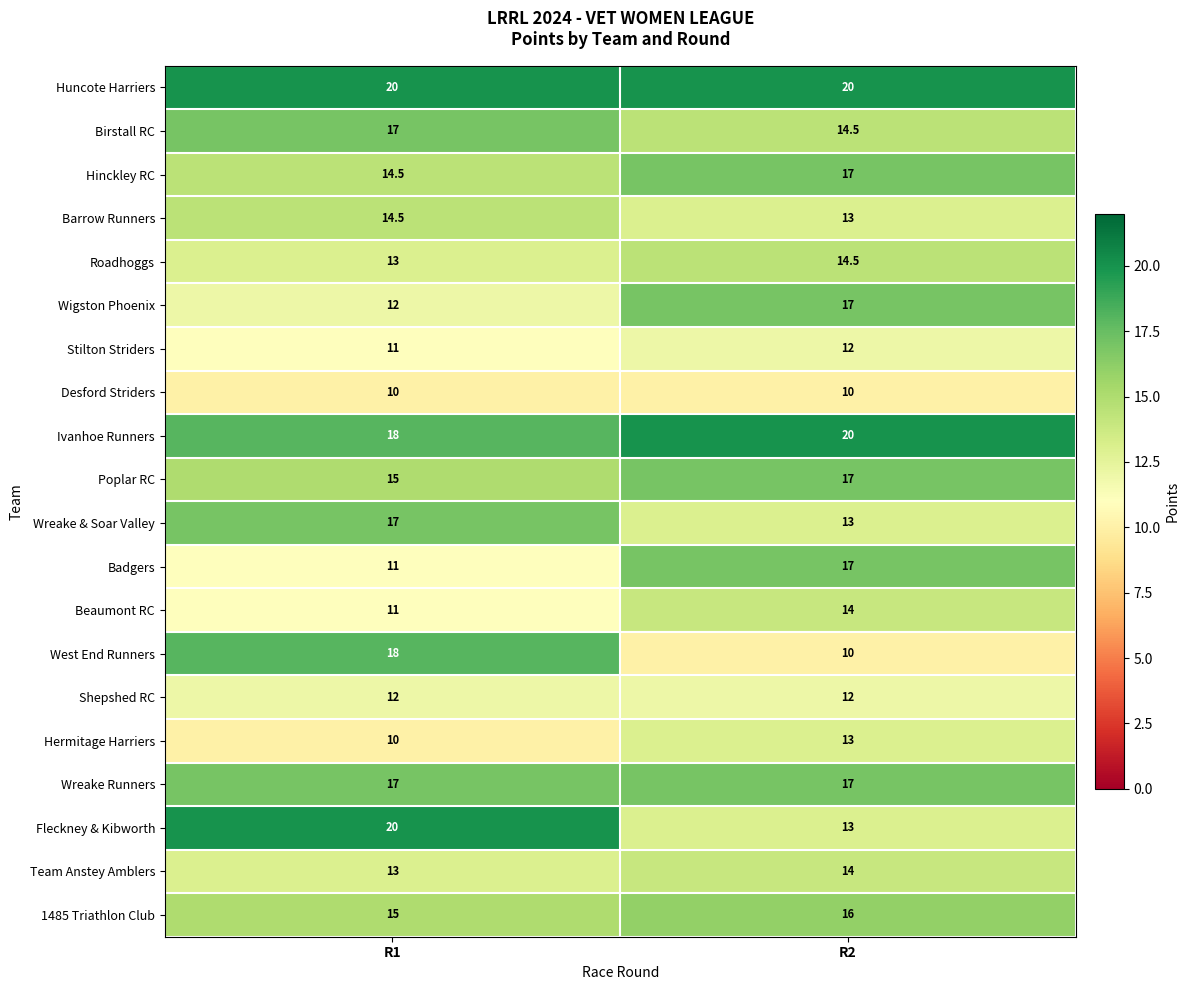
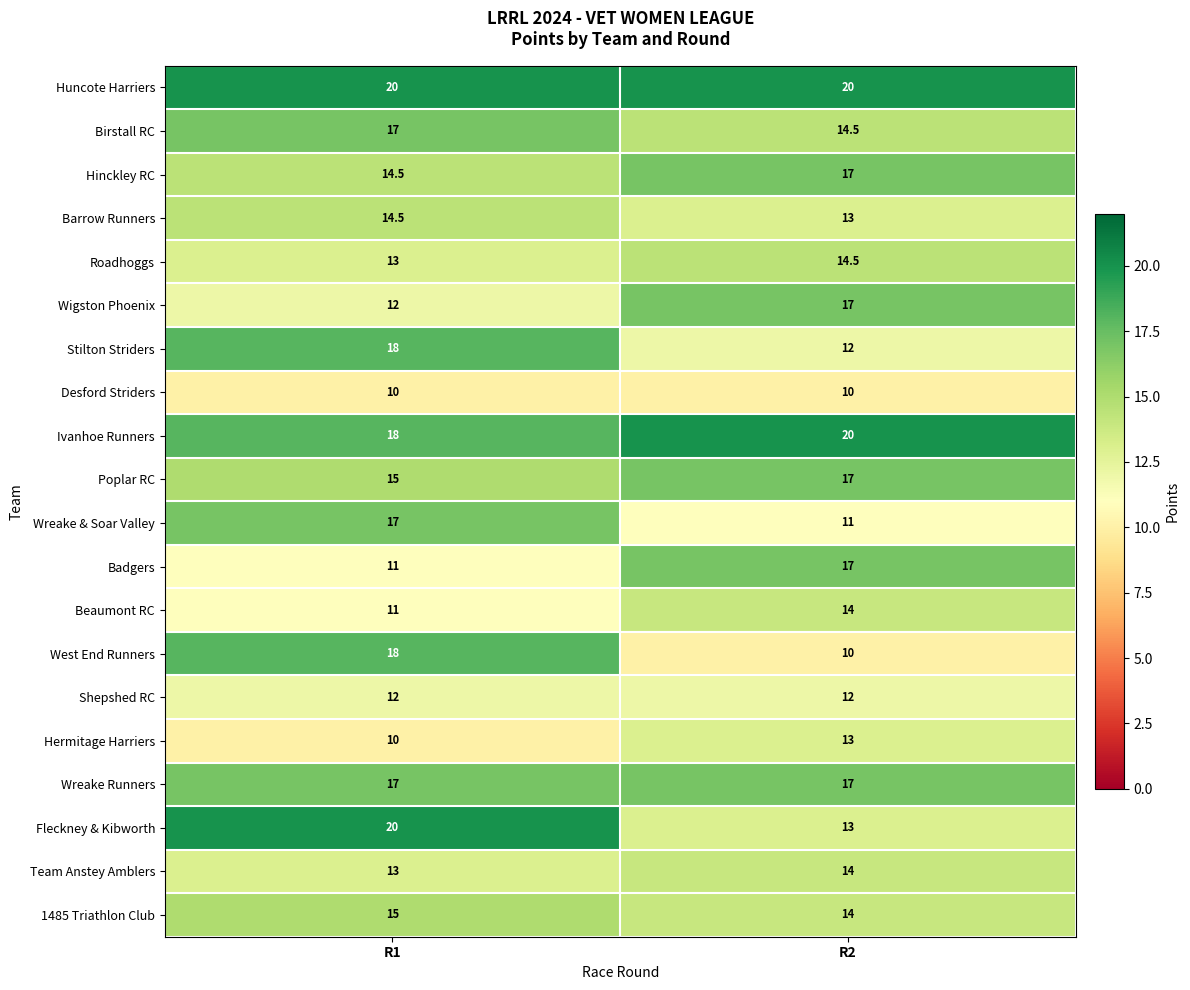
Stilton Striders, R1: 11 -> 18
Wreake & Soar Valley, R2: 13 -> 11
1485 Triathlon Club, R2: 16 -> 14
